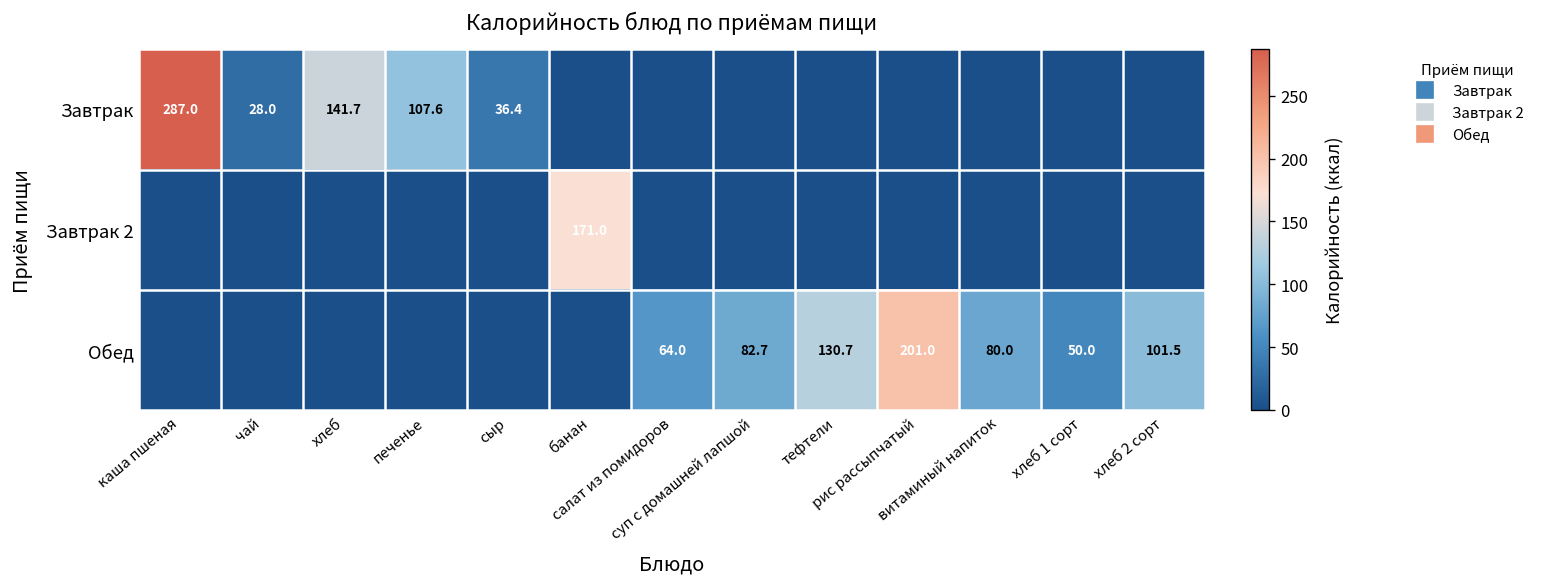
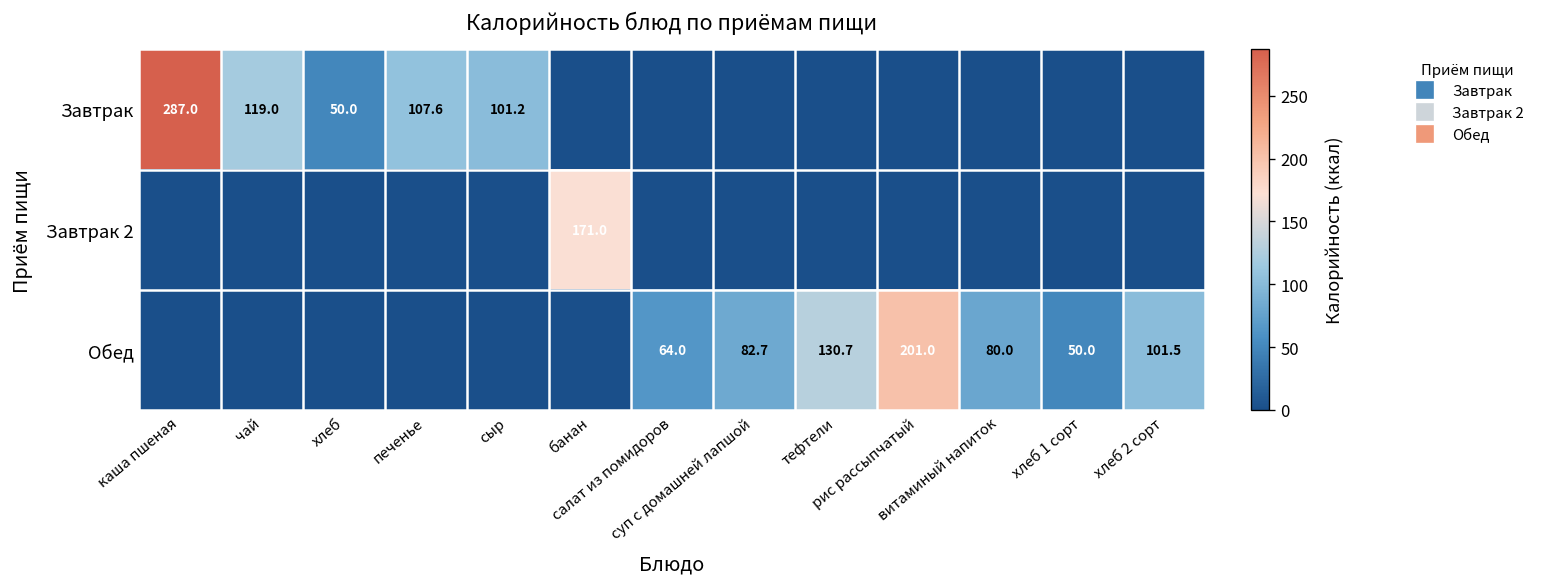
Завтрак, чай: 28.0 -> 119.0
Завтрак, хлеб: 141.7 -> 50.0
Завтрак, сыр: 36.4 -> 101.2
